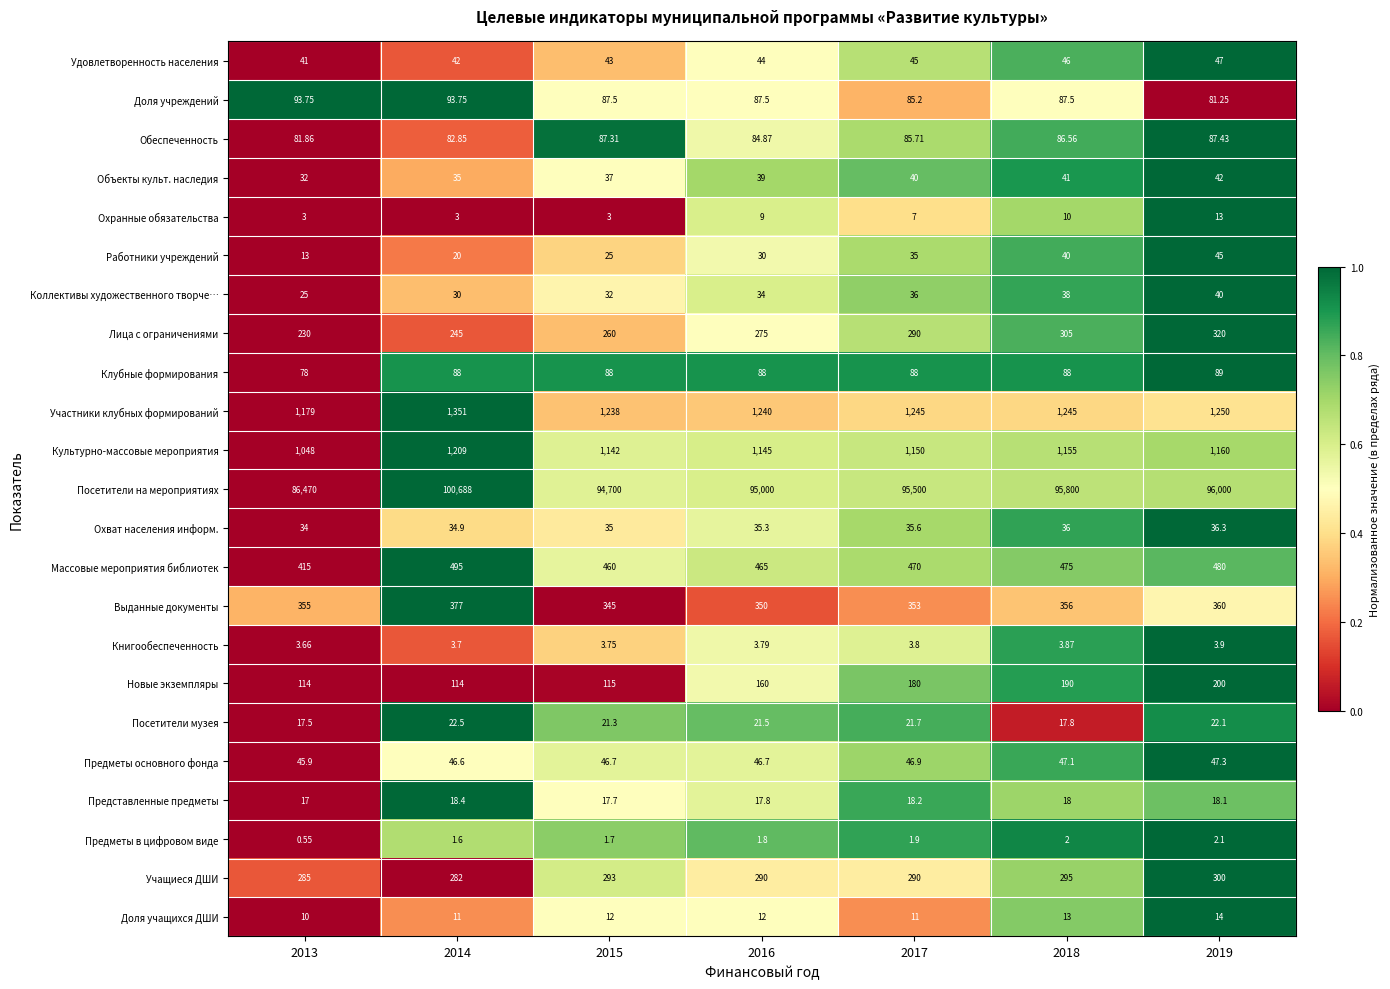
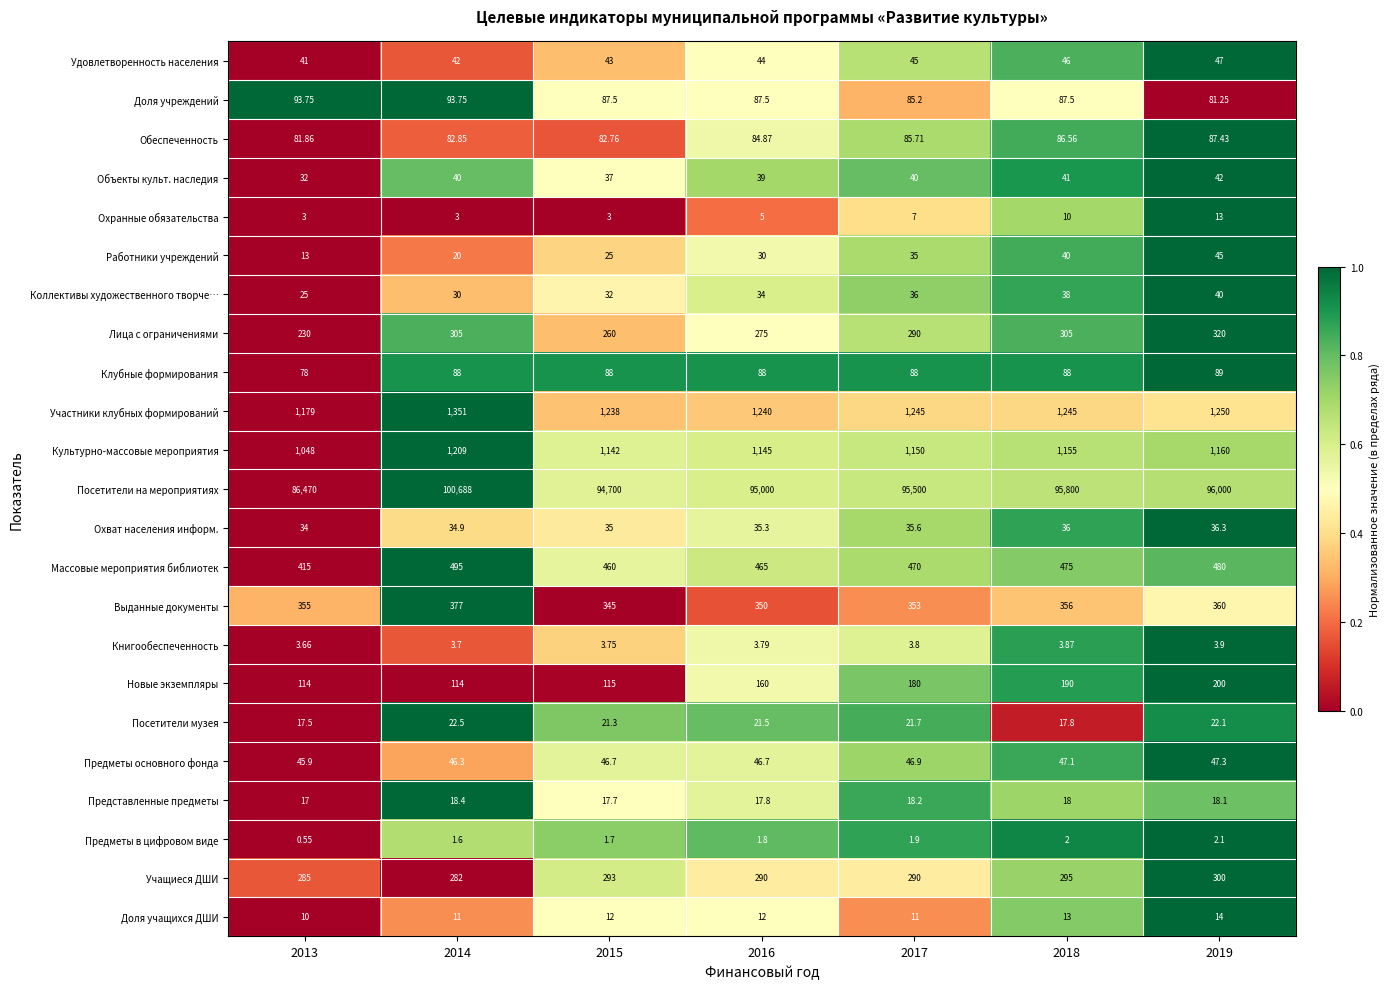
Обеспеченность, 2015: 87.31 -> 82.76
Объекты культ. наследия, 2014: 35 -> 40
Охранные обязательства, 2016: 9 -> 5
Лица с ограничениями, 2014: 245 -> 305
Предметы основного фонда, 2014: 46.6 -> 46.3
